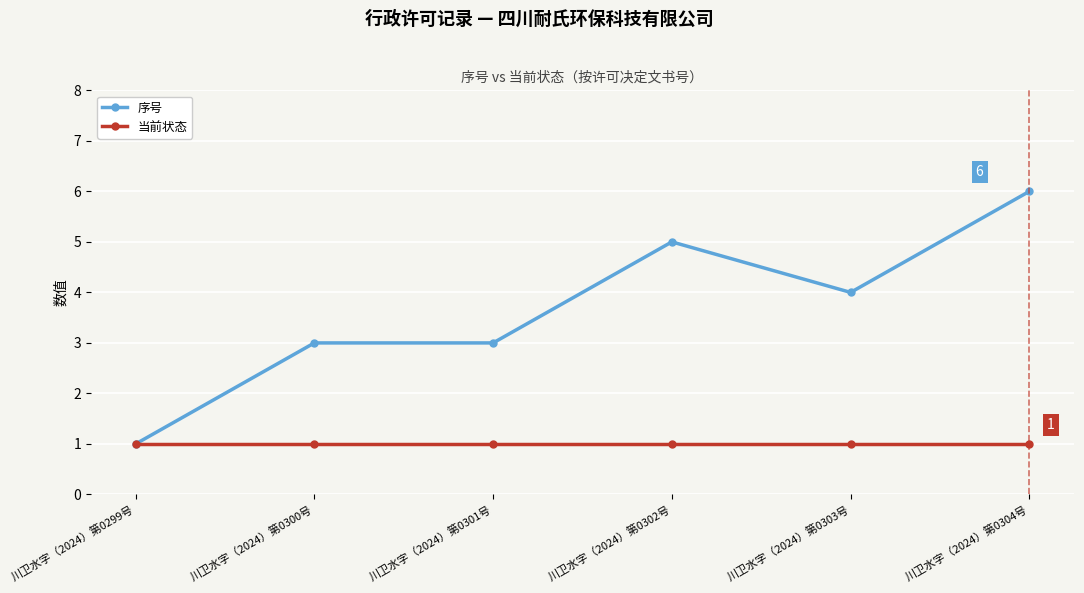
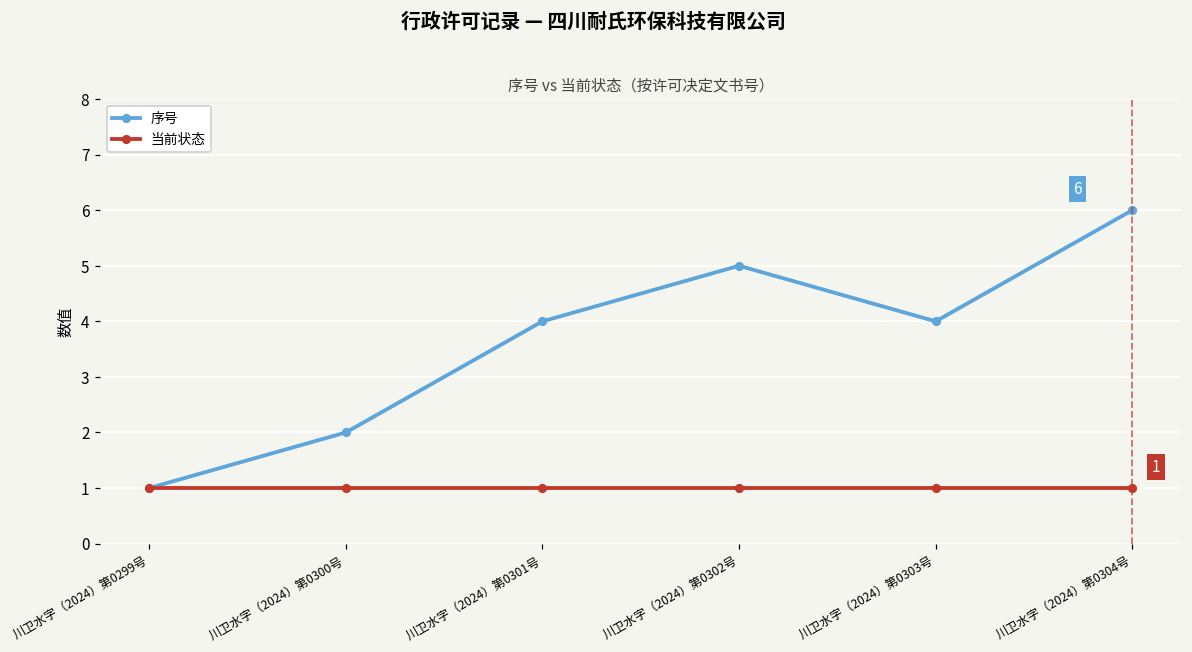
序号, 川卫水字（2024）第0300号: 3 -> 2
序号, 川卫水字（2024）第0301号: 3 -> 4
